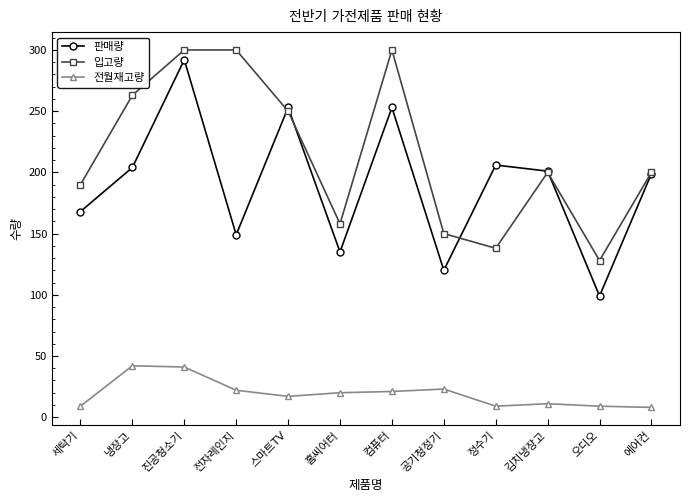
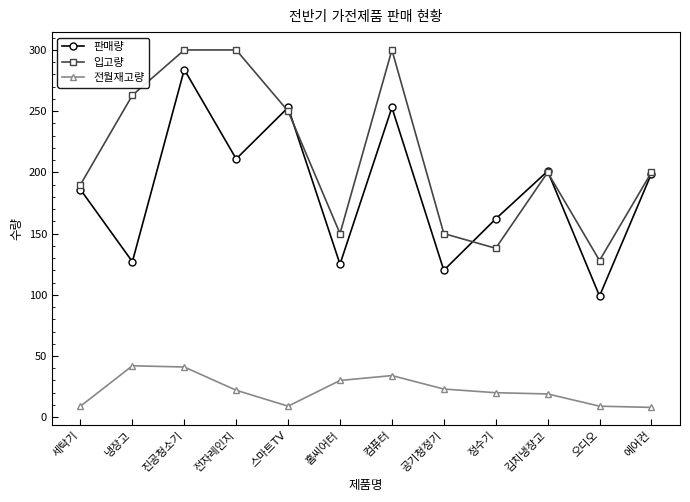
판매량, 세탁기: 168 -> 186
판매량, 냉장고: 204 -> 127
판매량, 진공청소기: 292 -> 284
판매량, 전자레인지: 149 -> 211
전월재고량, 스마트TV: 17 -> 9
판매량, 홈씨어터: 135 -> 125
입고량, 홈씨어터: 158 -> 150
전월재고량, 홈씨어터: 20 -> 30
전월재고량, 컴퓨터: 21 -> 34
판매량, 정수기: 206 -> 162
전월재고량, 정수기: 9 -> 20
전월재고량, 김치냉장고: 11 -> 19
